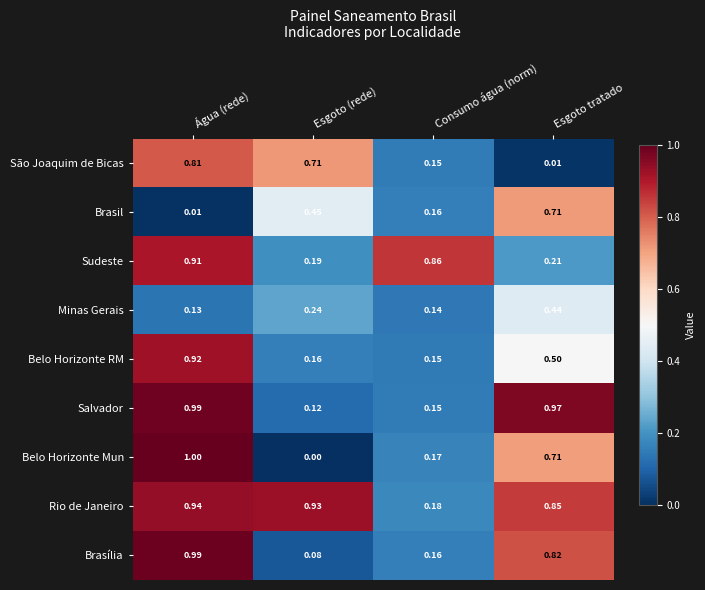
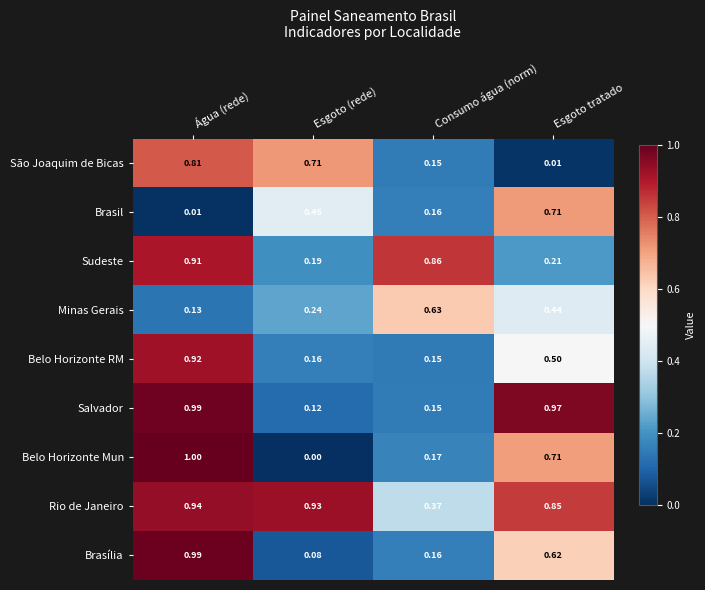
Minas Gerais, Consumo água (norm): 0.14 -> 0.63
Rio de Janeiro, Consumo água (norm): 0.18 -> 0.37
Brasília, Esgoto tratado: 0.82 -> 0.62
